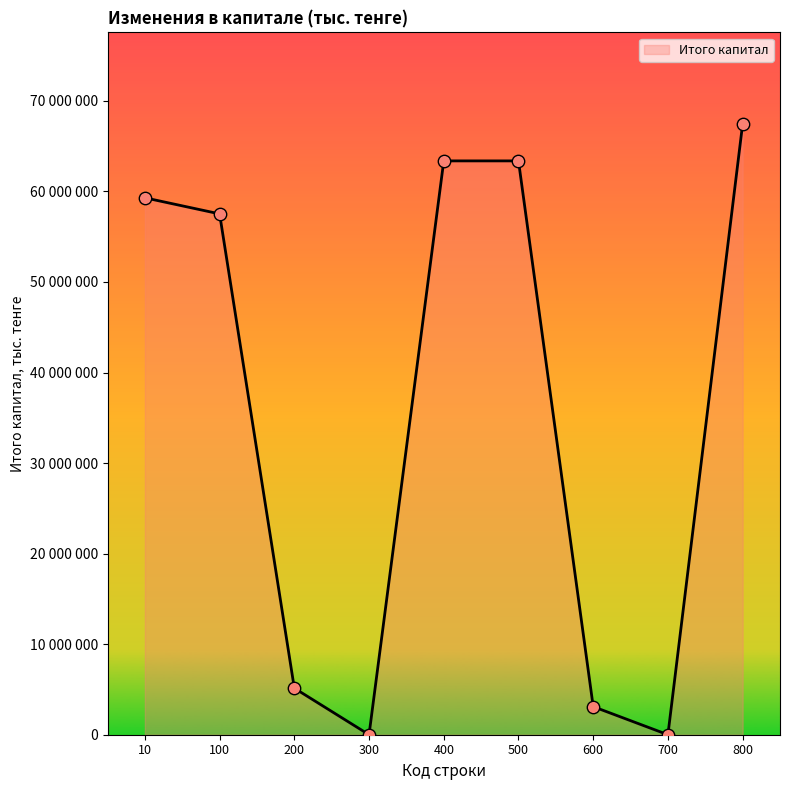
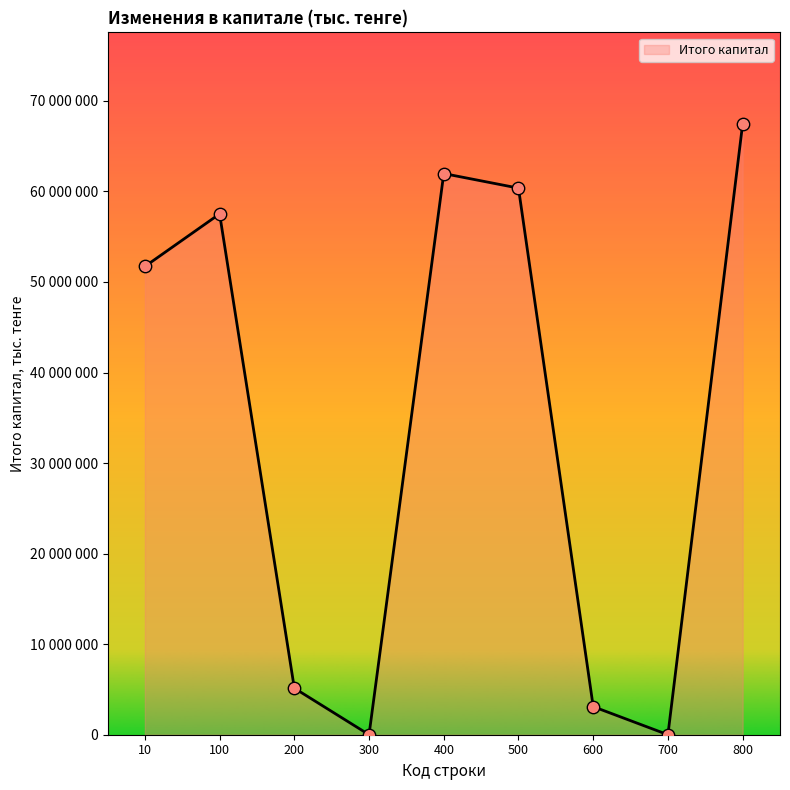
10: 59000000 -> 52000000
400: 63000000 -> 62000000
500: 63000000 -> 60000000
